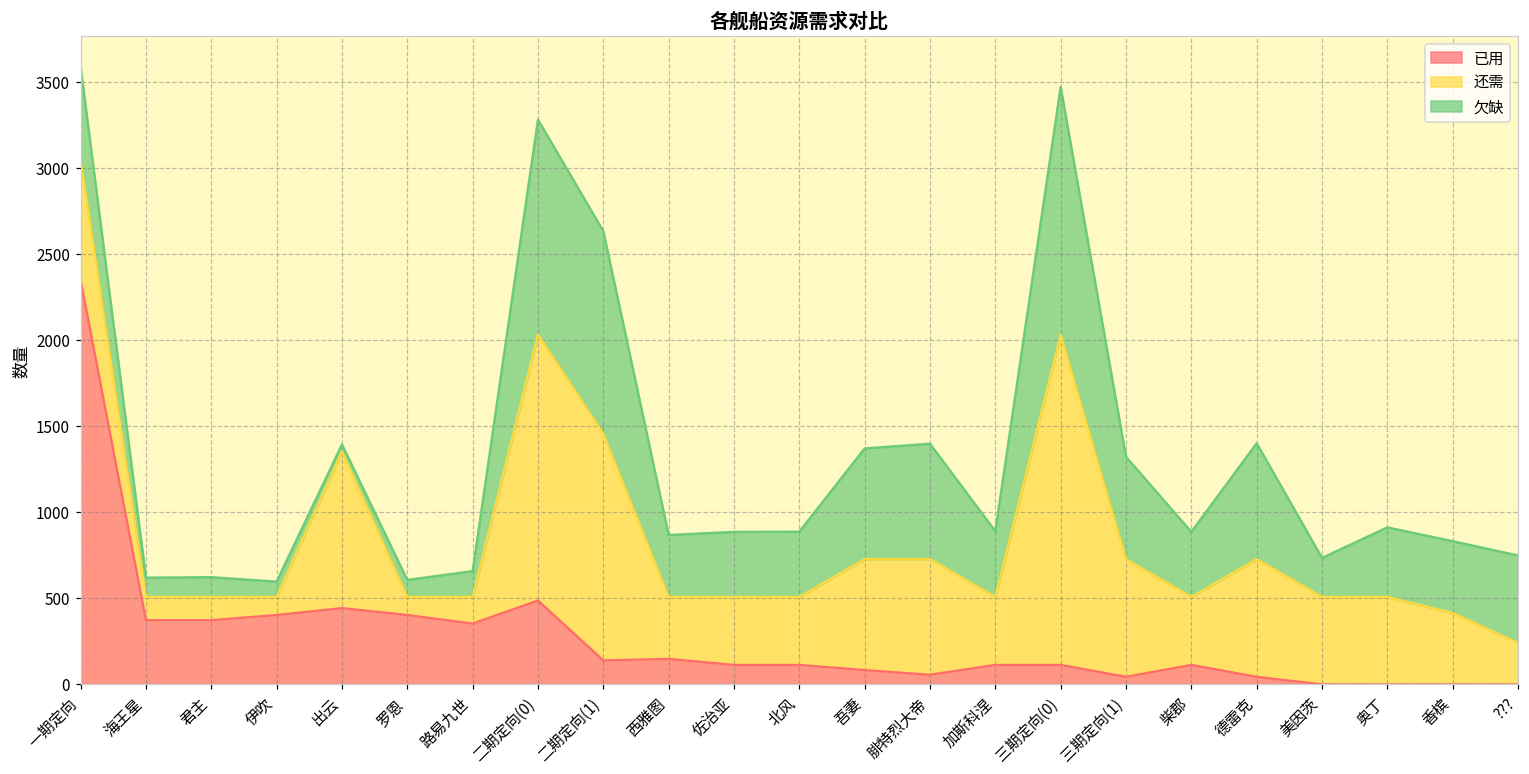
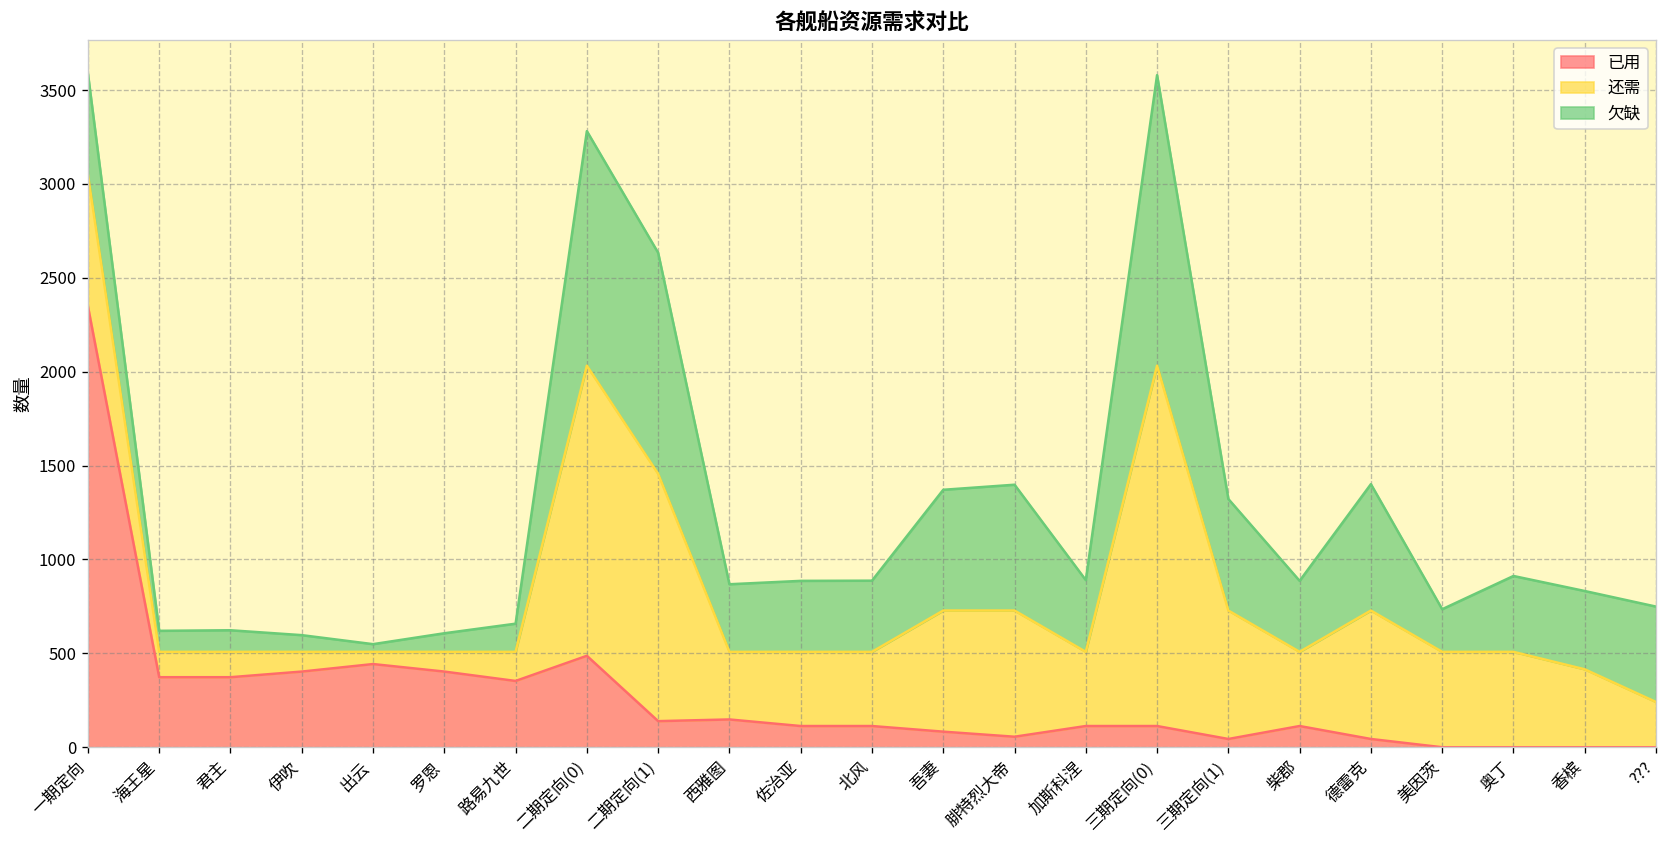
还需, 出云: 910 -> 70
欠缺, 三期定向(0): 1440 -> 1550
